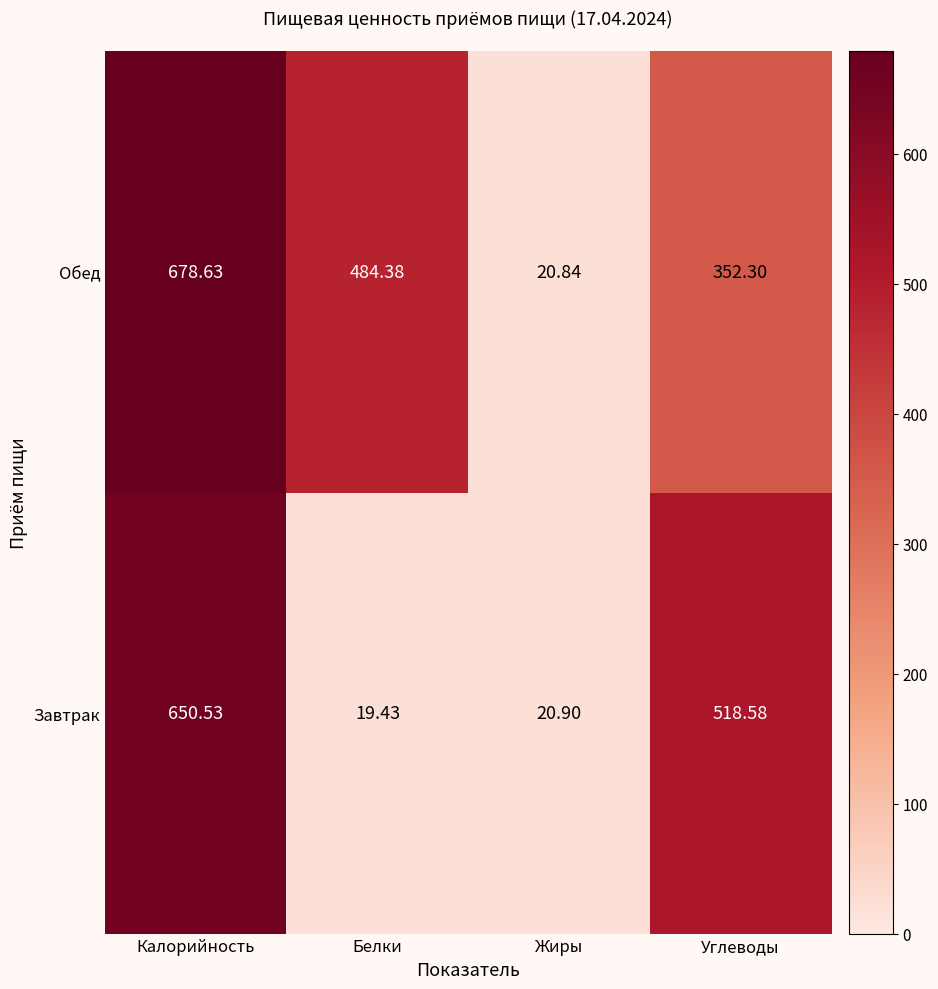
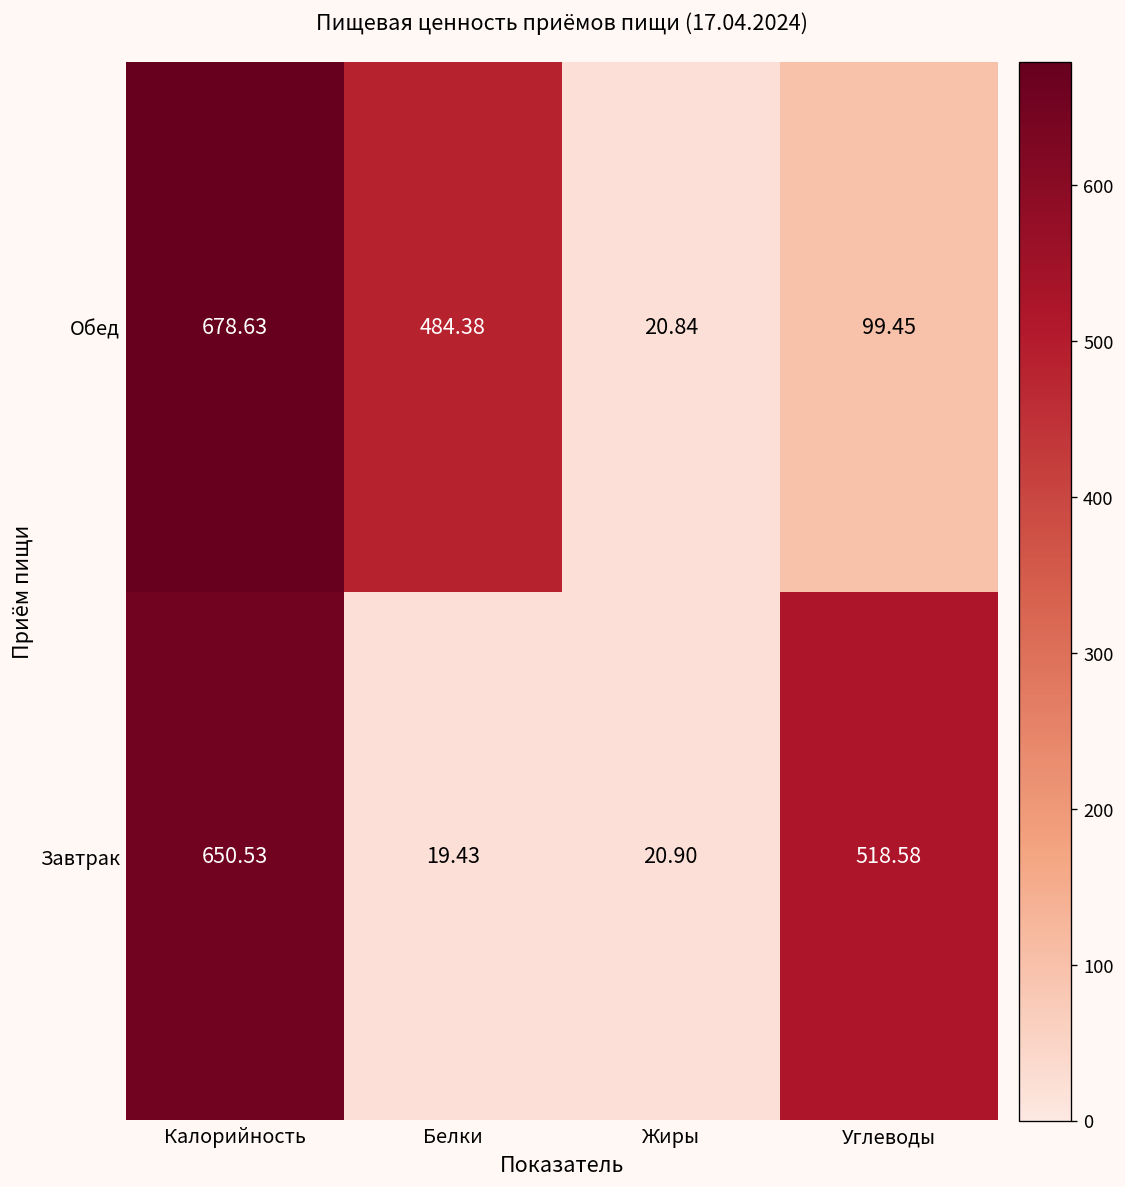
Обед, Углеводы: 352.30 -> 99.45
